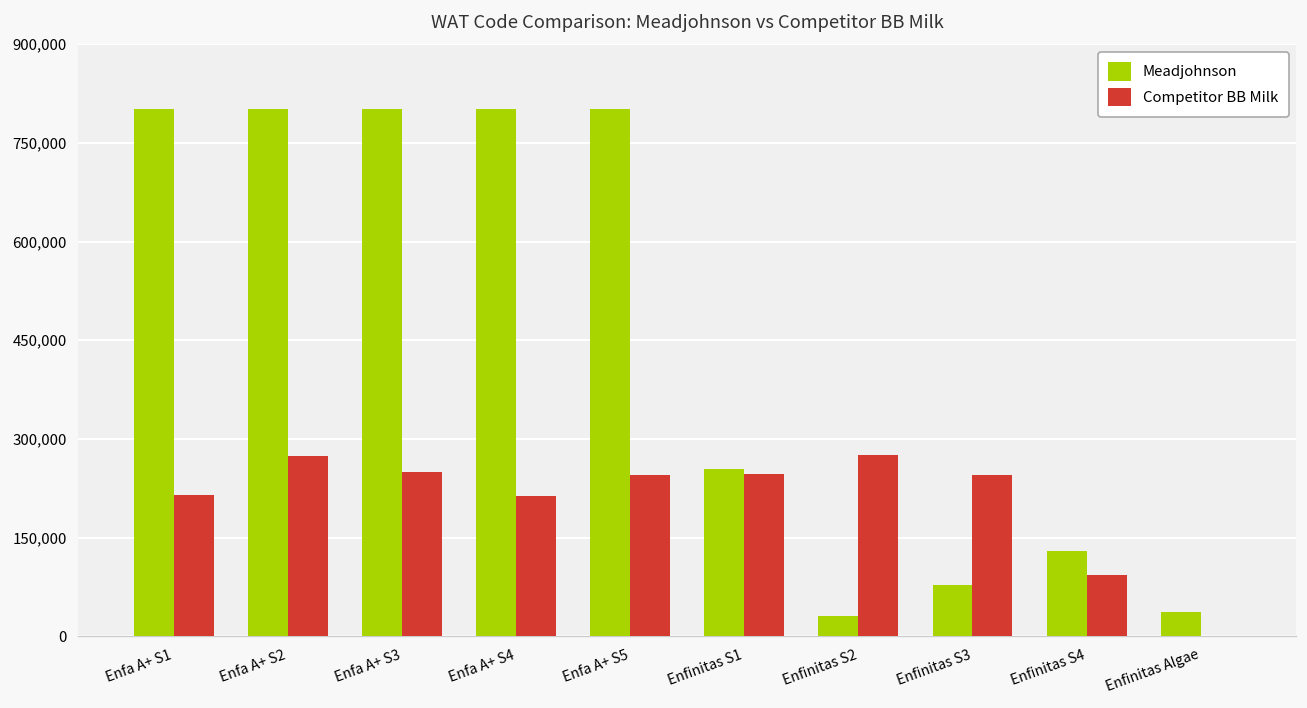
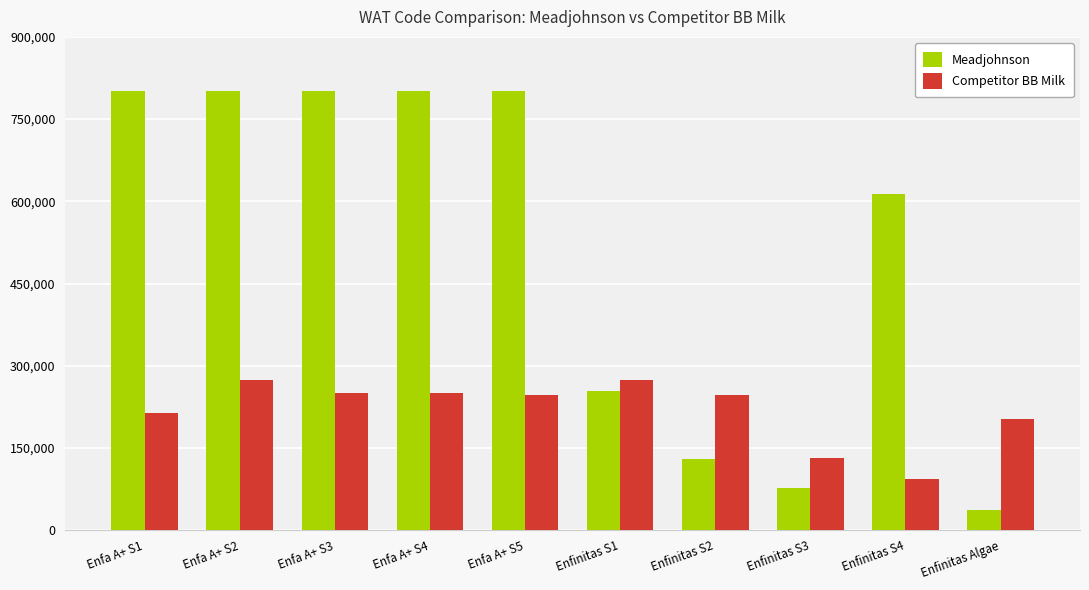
Competitor BB Milk, Enfa A+ S4: 210,000 -> 250,000
Competitor BB Milk, Enfinitas S1: 250,000 -> 270,000
Meadjohnson, Enfinitas S2: 30,000 -> 130,000
Competitor BB Milk, Enfinitas S2: 270,000 -> 250,000
Competitor BB Milk, Enfinitas S3: 250,000 -> 130,000
Meadjohnson, Enfinitas S4: 130,000 -> 610,000
Competitor BB Milk, Enfinitas Algae: 0 -> 200,000
